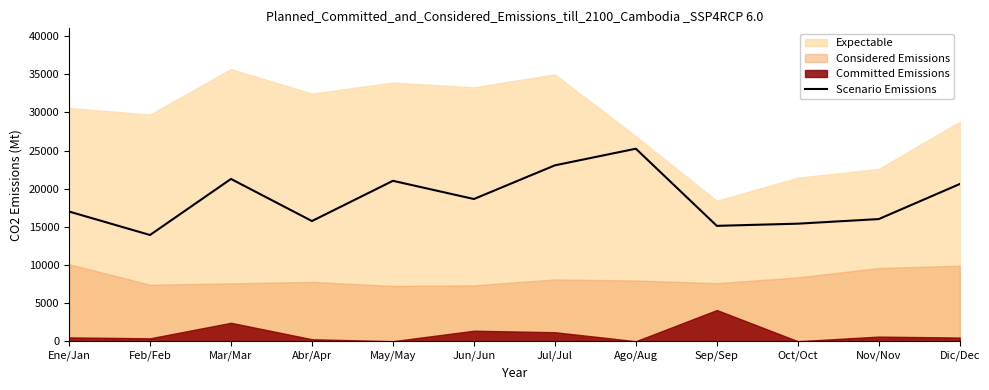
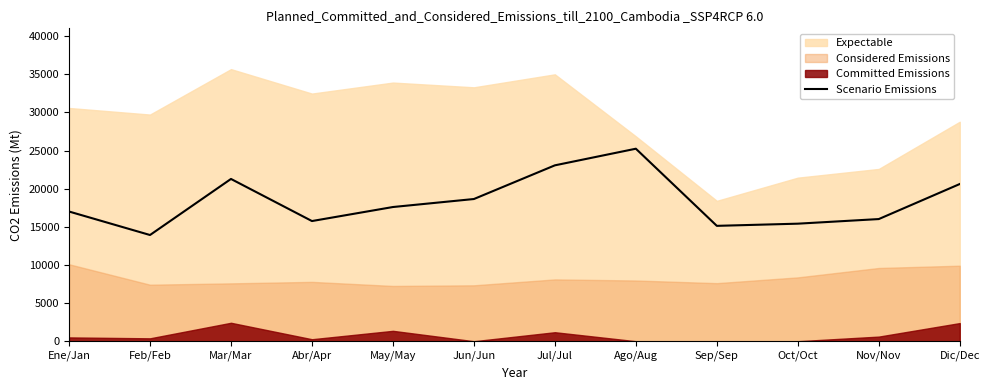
Scenario Emissions, May/May: 21000 -> 18000
Committed Emissions, May/May: 0 -> 1000
Committed Emissions, Jun/Jun: 1000 -> 0
Committed Emissions, Sep/Sep: 4000 -> 0
Committed Emissions, Dic/Dec: 0 -> 2000
